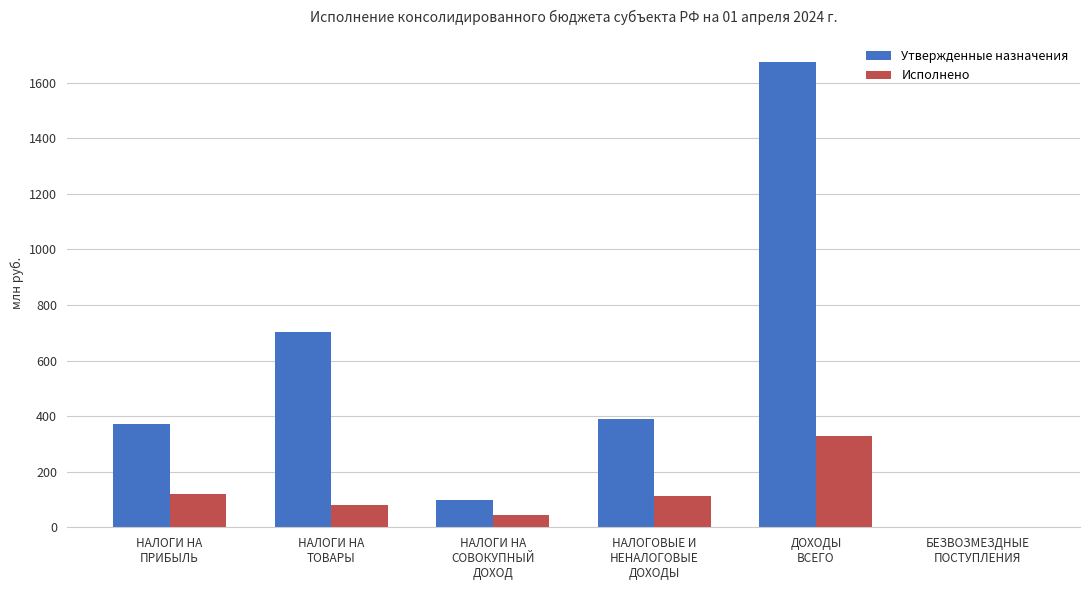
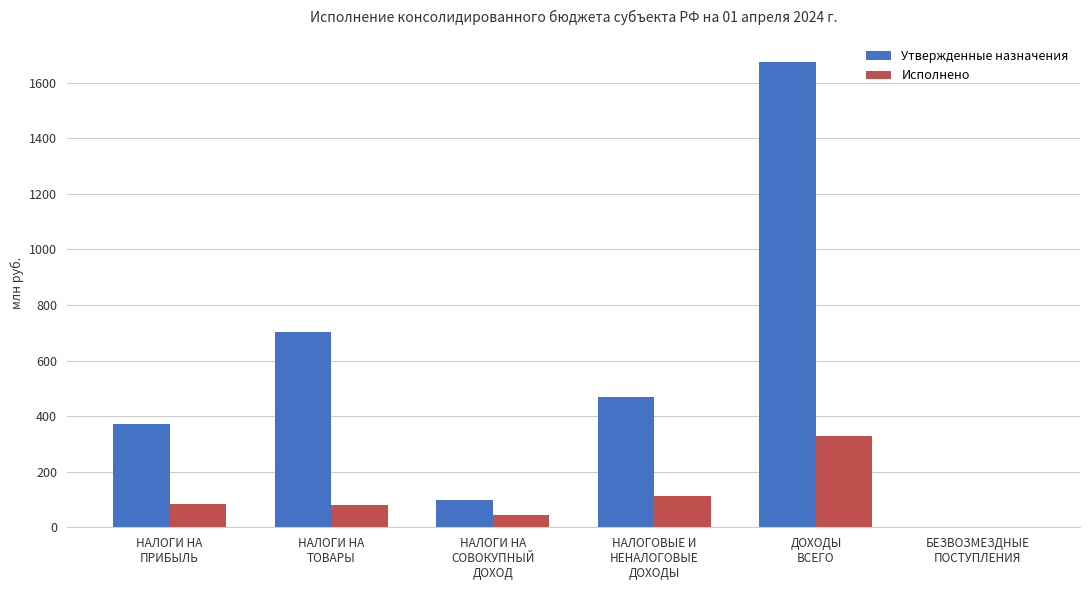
Исполнено, НАЛОГИ НА ПРИБЫЛЬ: 120 -> 80
Утвержденные назначения, НАЛОГОВЫЕ И НЕНАЛОГОВЫЕ ДОХОДЫ: 390 -> 470
